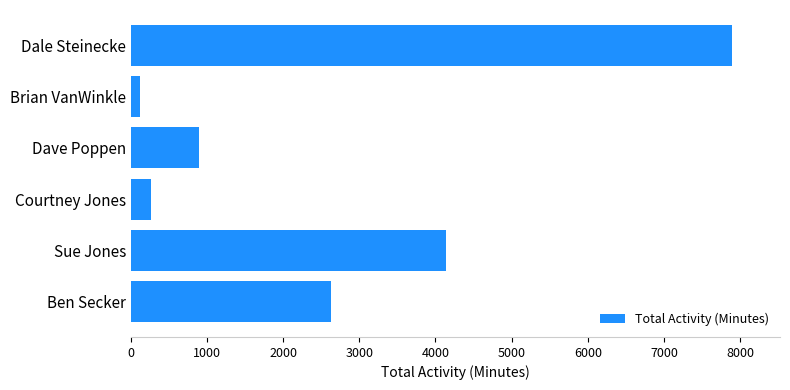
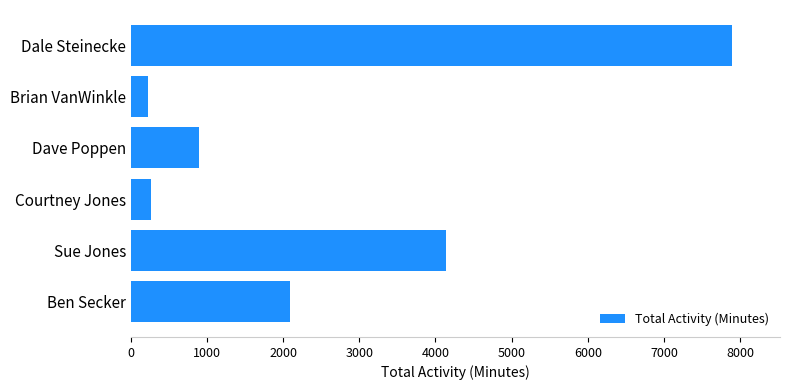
Brian VanWinkle: 100 -> 200
Ben Secker: 2600 -> 2100
